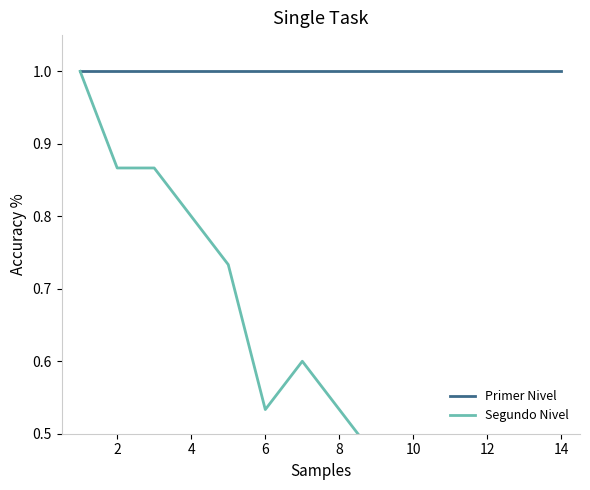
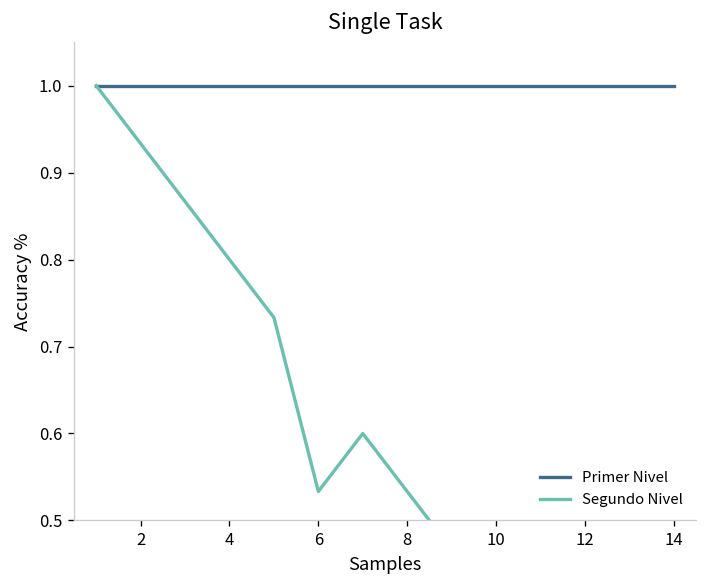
Segundo Nivel, 2: 0.87 -> 0.93
